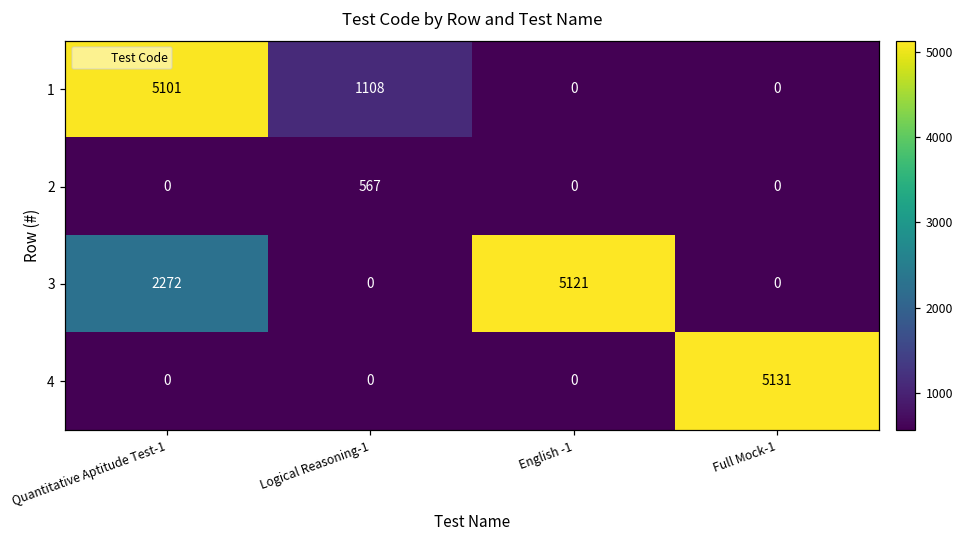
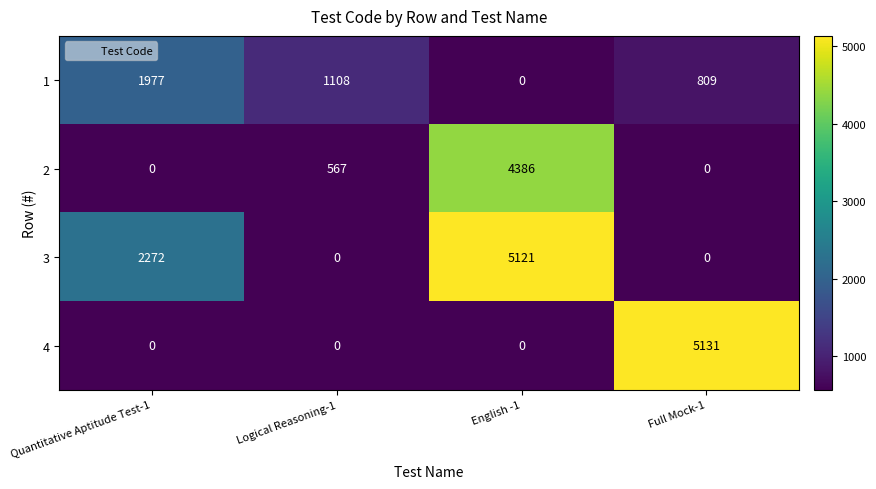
1, Quantitative Aptitude Test-1: 5101 -> 1977
1, Full Mock-1: 0 -> 809
2, English -1: 0 -> 4386
